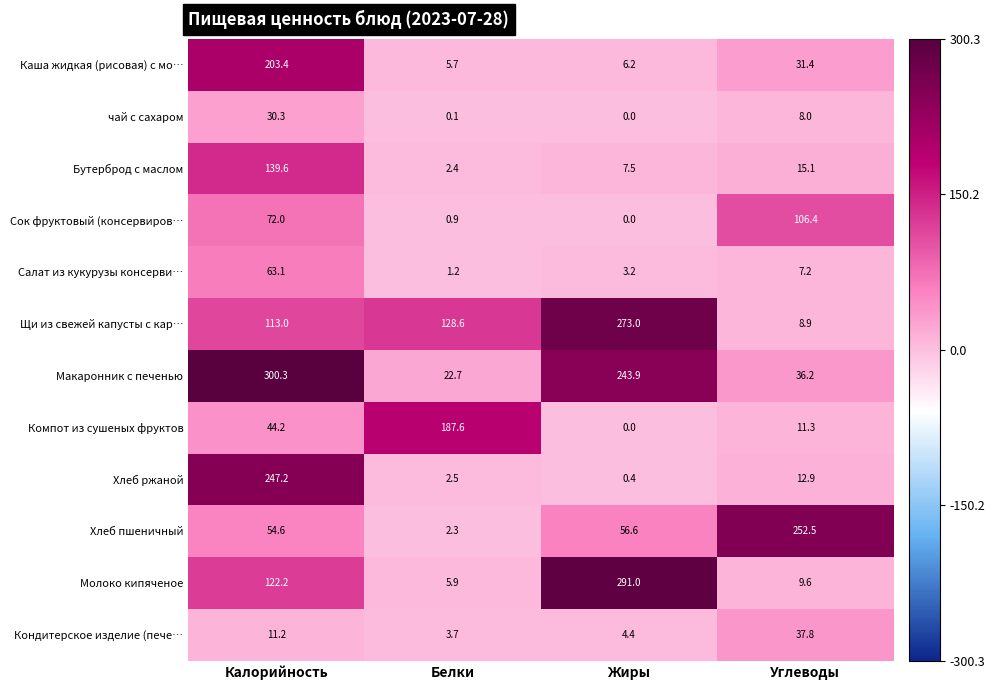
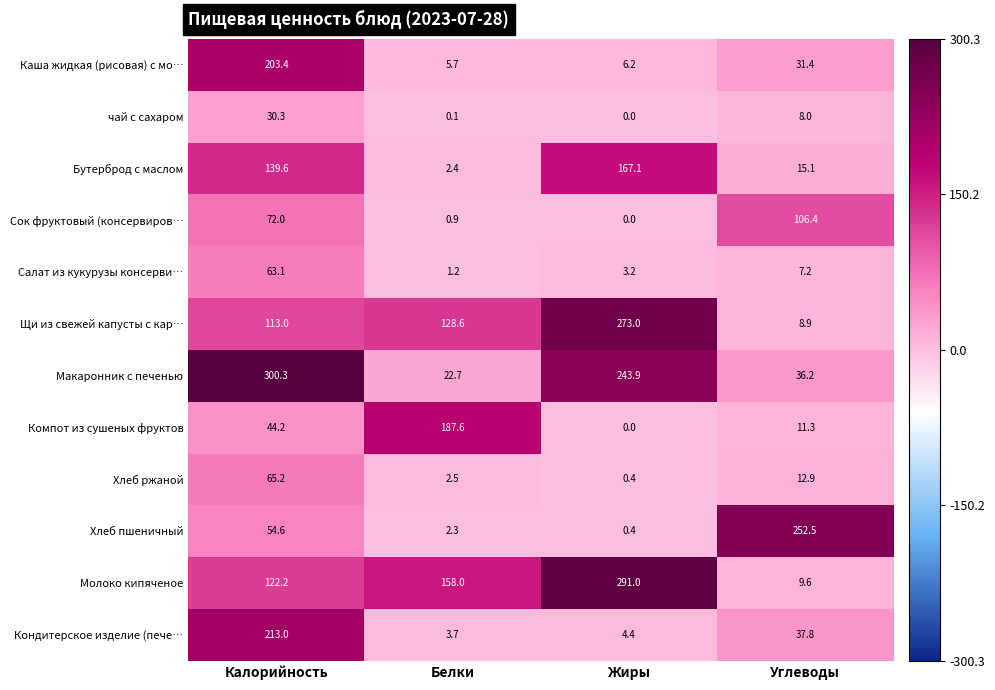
Бутерброд с маслом, Жиры: 7.5 -> 167.1
Хлеб ржаной, Калорийность: 247.2 -> 65.2
Хлеб пшеничный, Жиры: 56.6 -> 0.4
Молоко кипяченое, Белки: 5.9 -> 158.0
Кондитерское изделие (пече…, Калорийность: 11.2 -> 213.0
